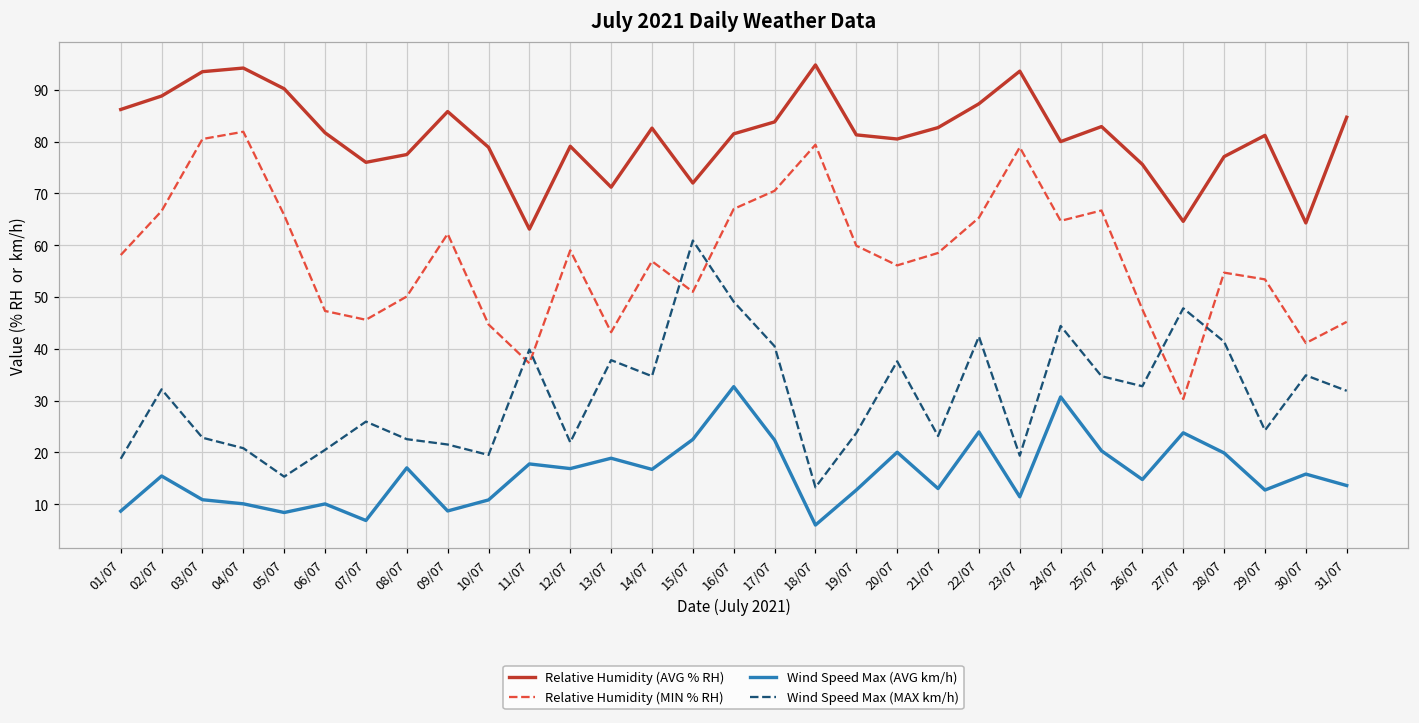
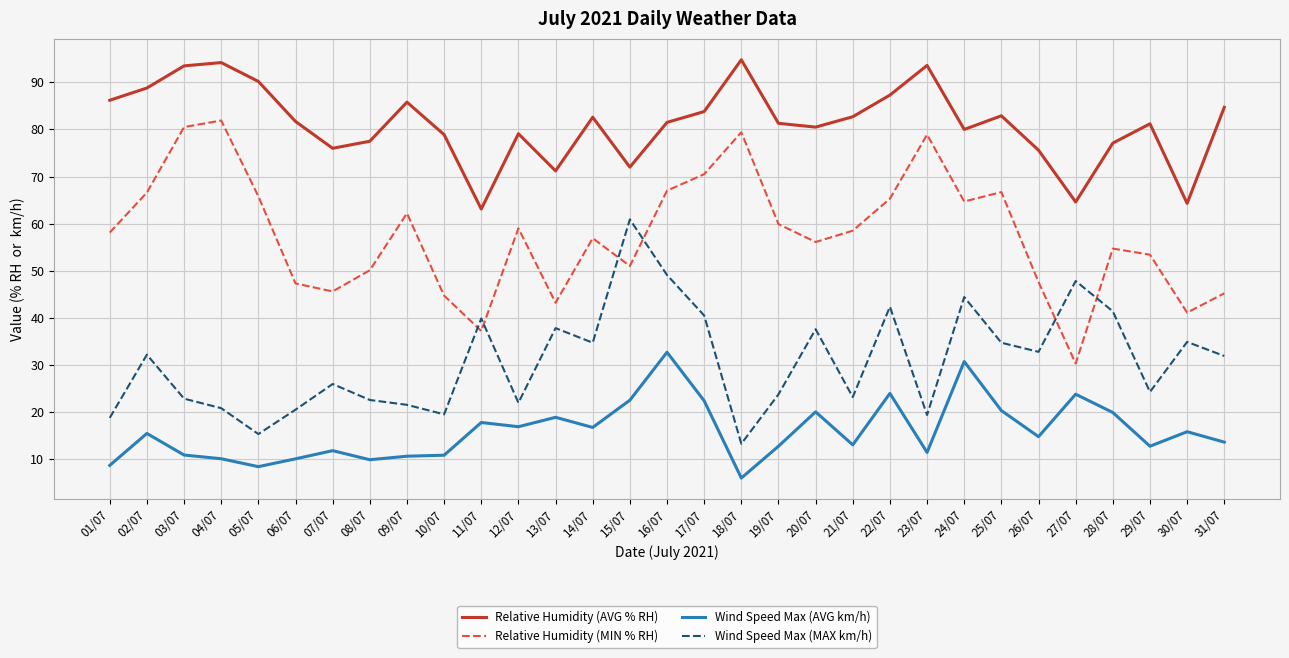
Wind Speed Max (AVG km/h), 07/07: 7 -> 12
Wind Speed Max (AVG km/h), 08/07: 17 -> 10
Wind Speed Max (AVG km/h), 09/07: 9 -> 11
